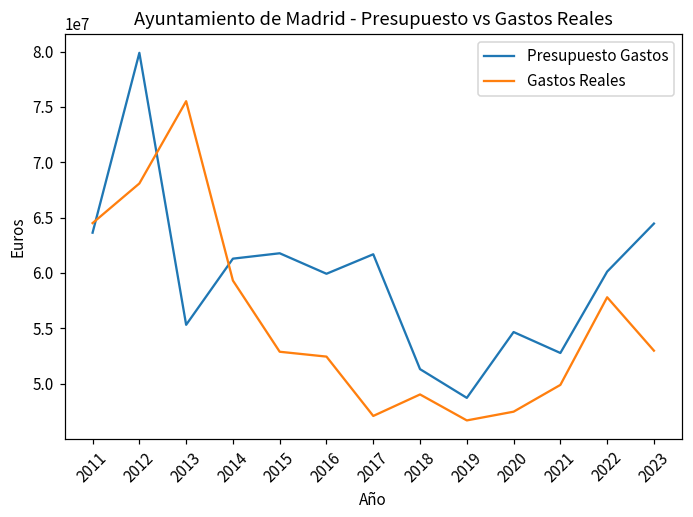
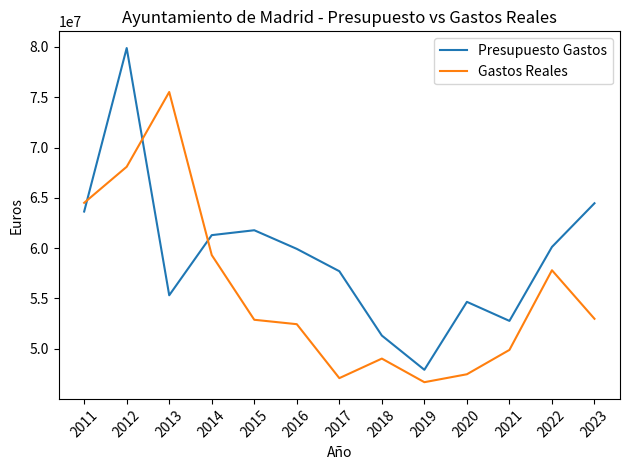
Presupuesto Gastos, 2017: 61700000 -> 57700000
Presupuesto Gastos, 2019: 48700000 -> 47900000
